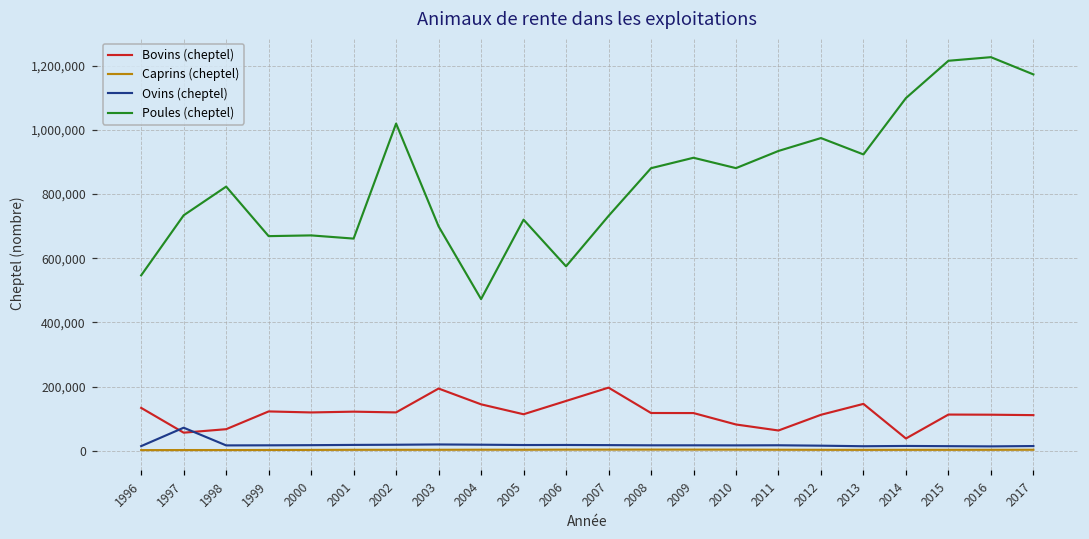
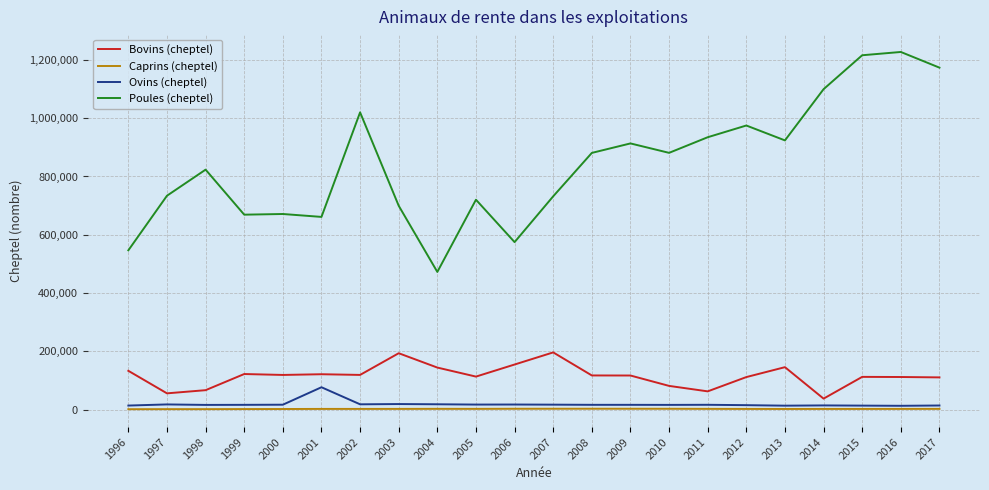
Ovins (cheptel), 1997: 70,000 -> 20,000
Ovins (cheptel), 2001: 20,000 -> 80,000
